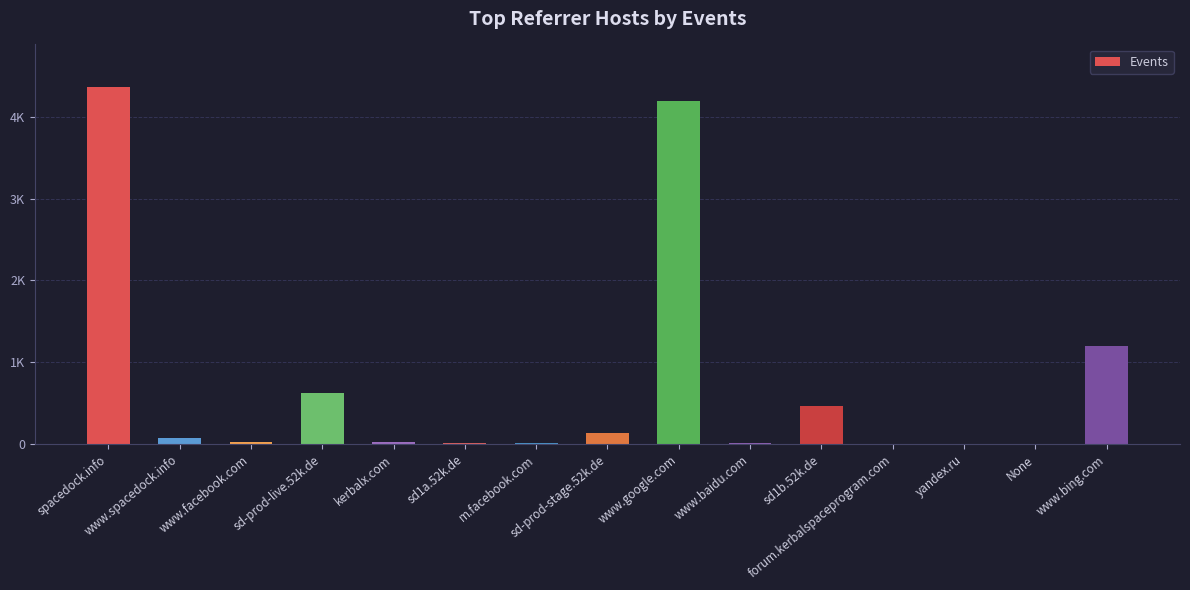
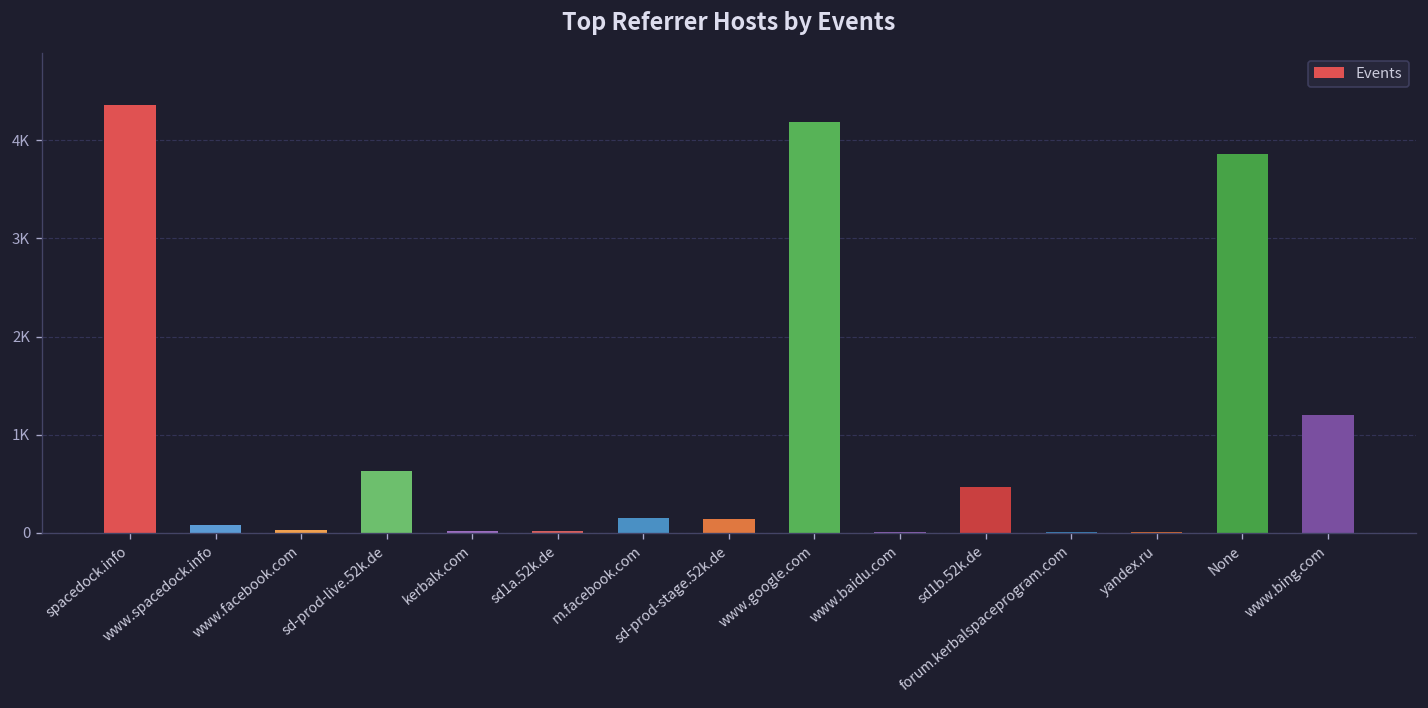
m.facebook.com: 0 -> 200
None: 0 -> 3900
